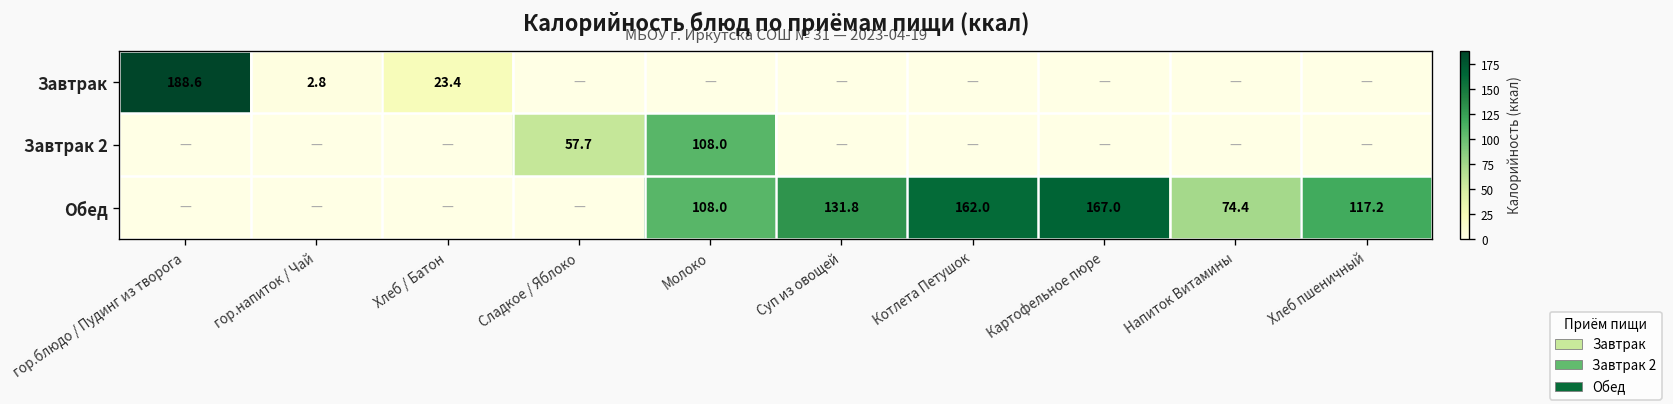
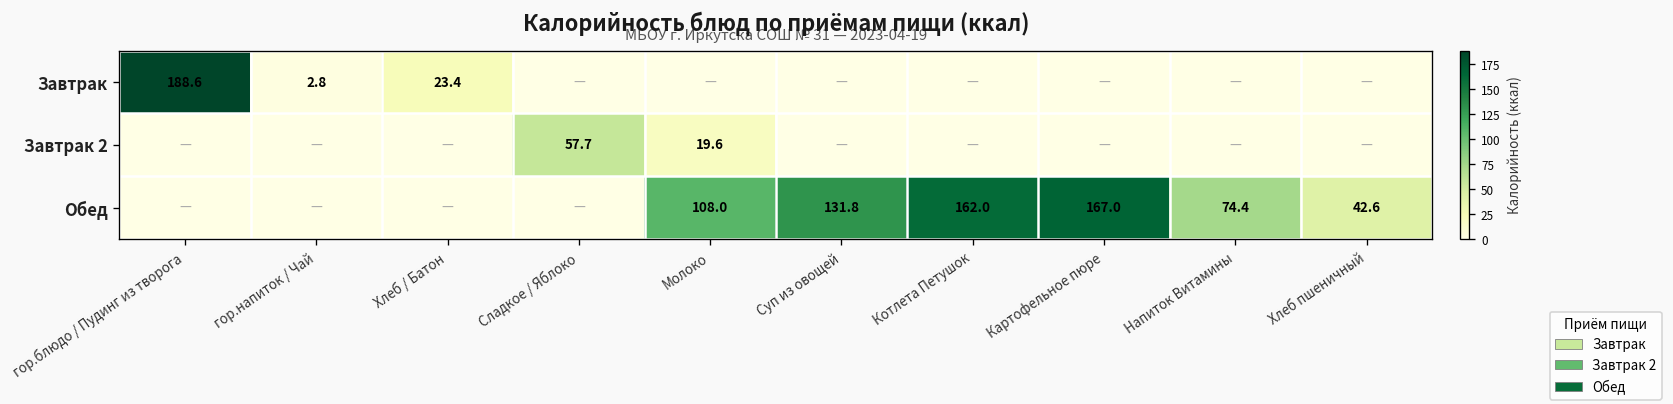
Завтрак 2, Молоко: 108.0 -> 19.6
Обед, Хлеб пшеничный: 117.2 -> 42.6
